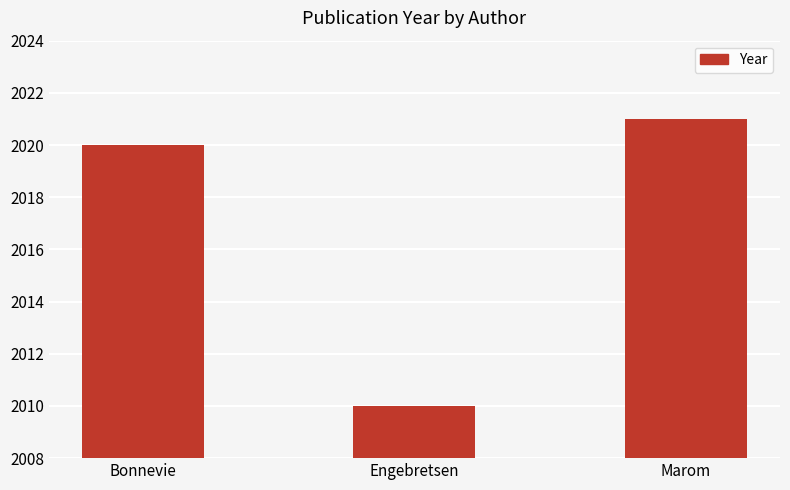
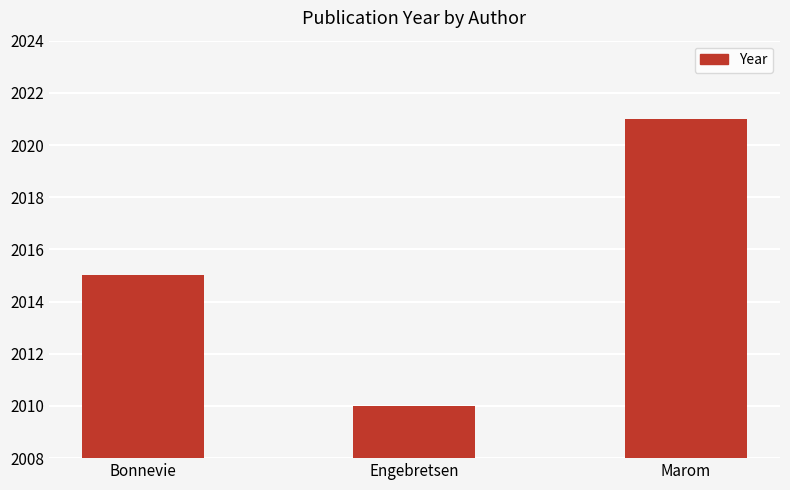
Bonnevie: 2020 -> 2015
